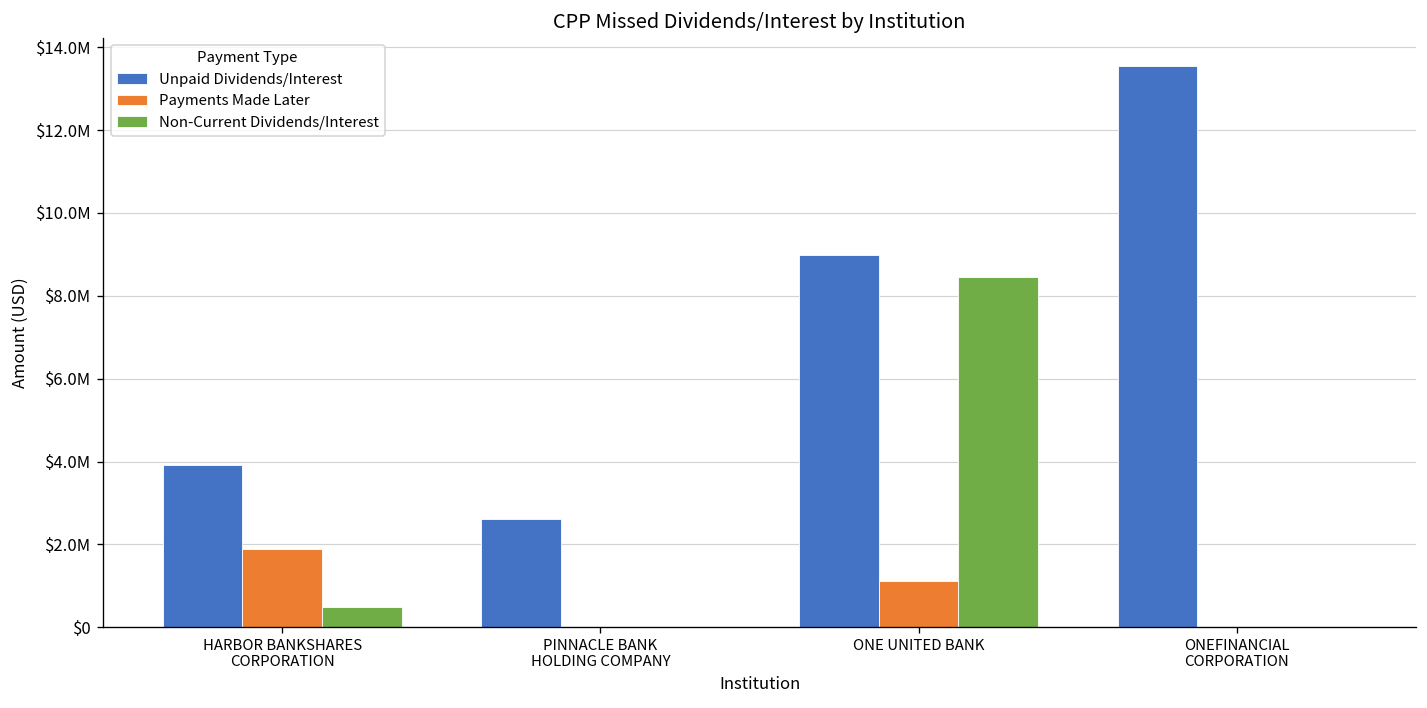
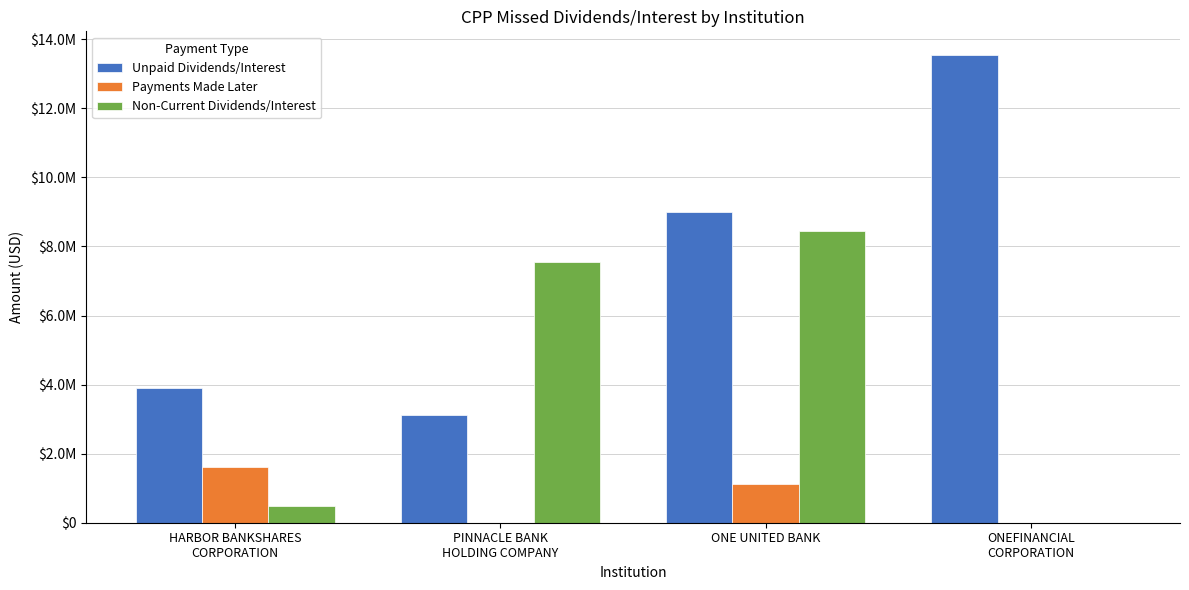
Payments Made Later, HARBOR BANKSHARES CORPORATION: $1900000 -> $1600000
Unpaid Dividends/Interest, PINNACLE BANK HOLDING COMPANY: $2600000 -> $3100000
Non-Current Dividends/Interest, PINNACLE BANK HOLDING COMPANY: $0 -> $7600000
